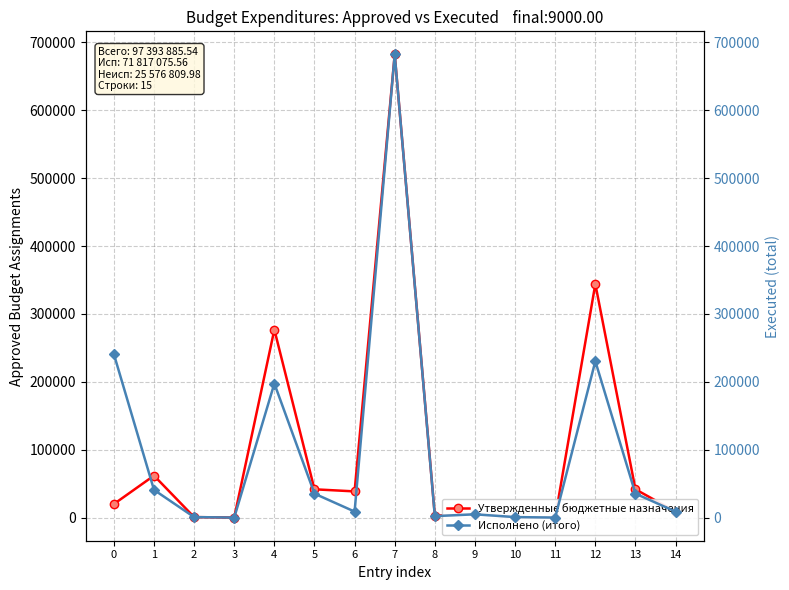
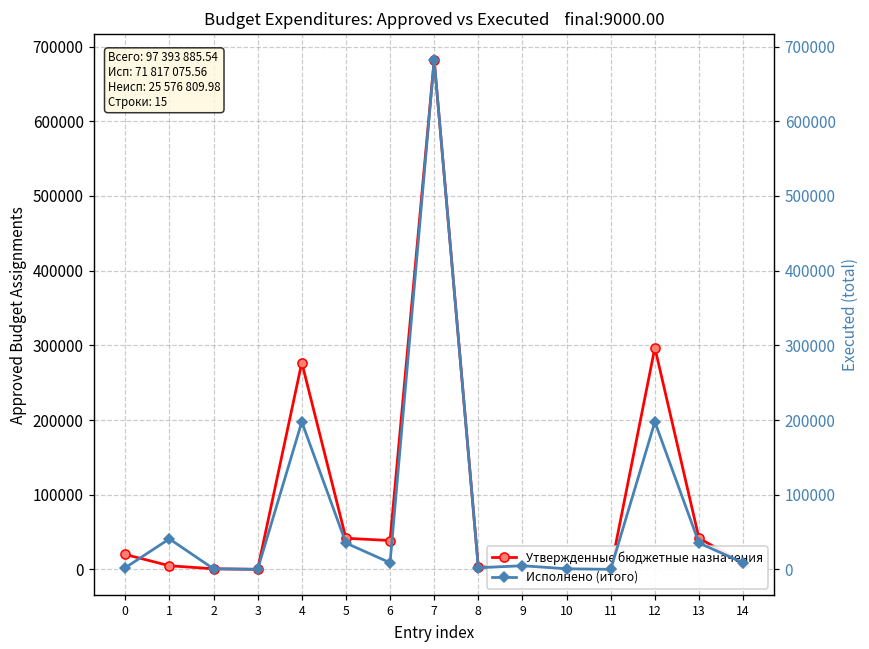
Утвержденные бюджетные назначения, 1: 60000 -> 10000
Утвержденные бюджетные назначения, 12: 340000 -> 300000
Исполнено (итого), 0: 240000 -> 0
Исполнено (итого), 12: 230000 -> 200000
